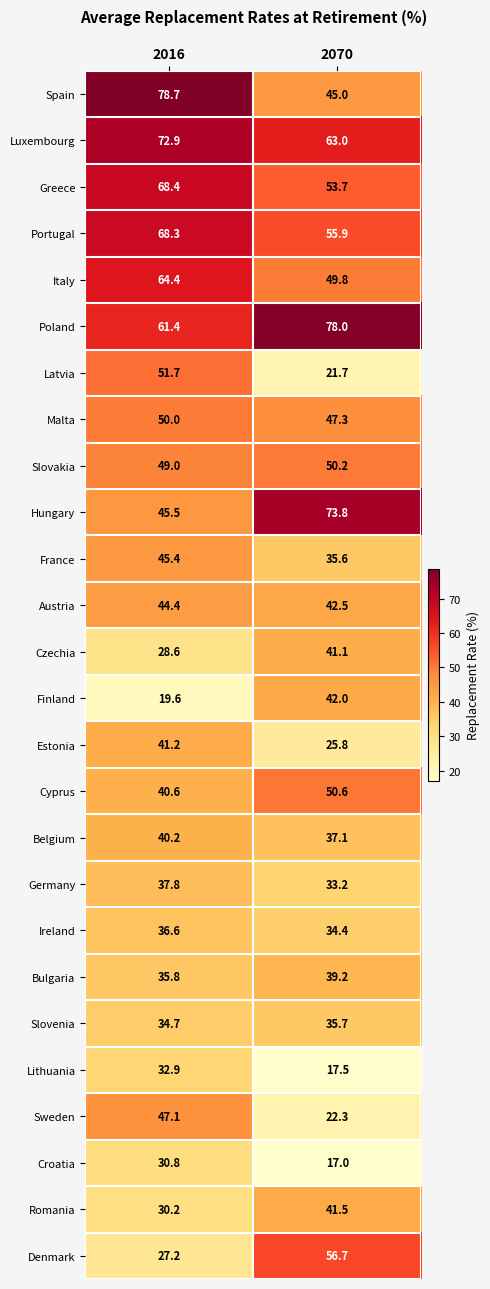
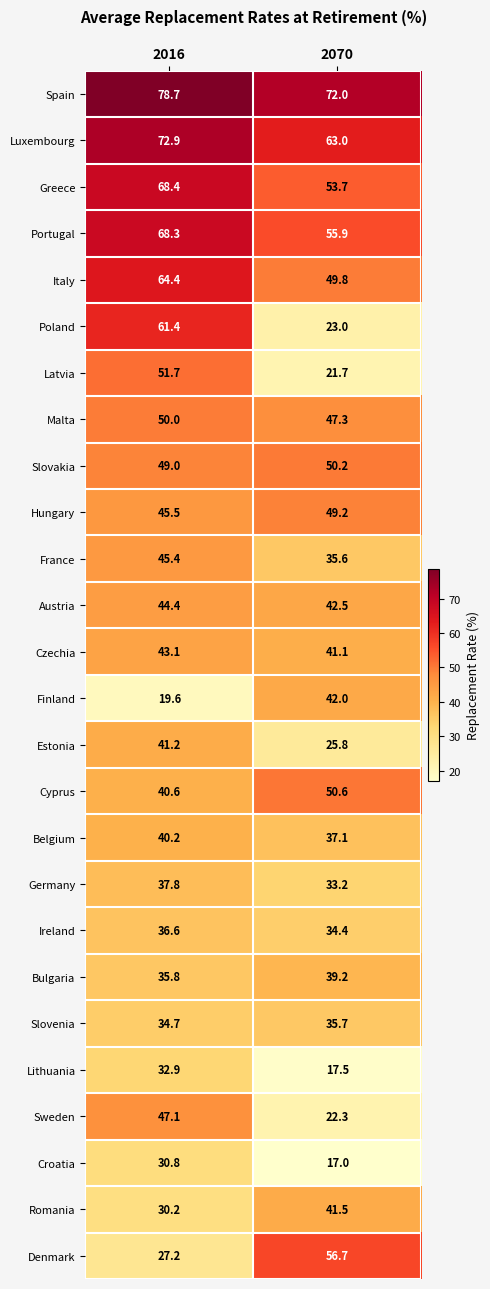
Spain, 2070: 45.0 -> 72.0
Poland, 2070: 78.0 -> 23.0
Hungary, 2070: 73.8 -> 49.2
Czechia, 2016: 28.6 -> 43.1
